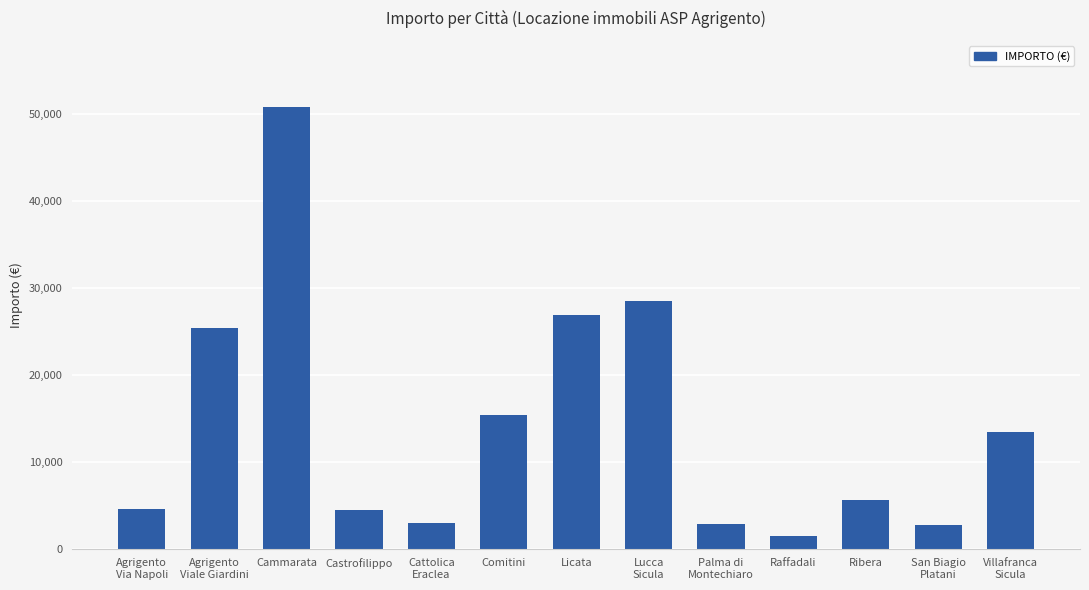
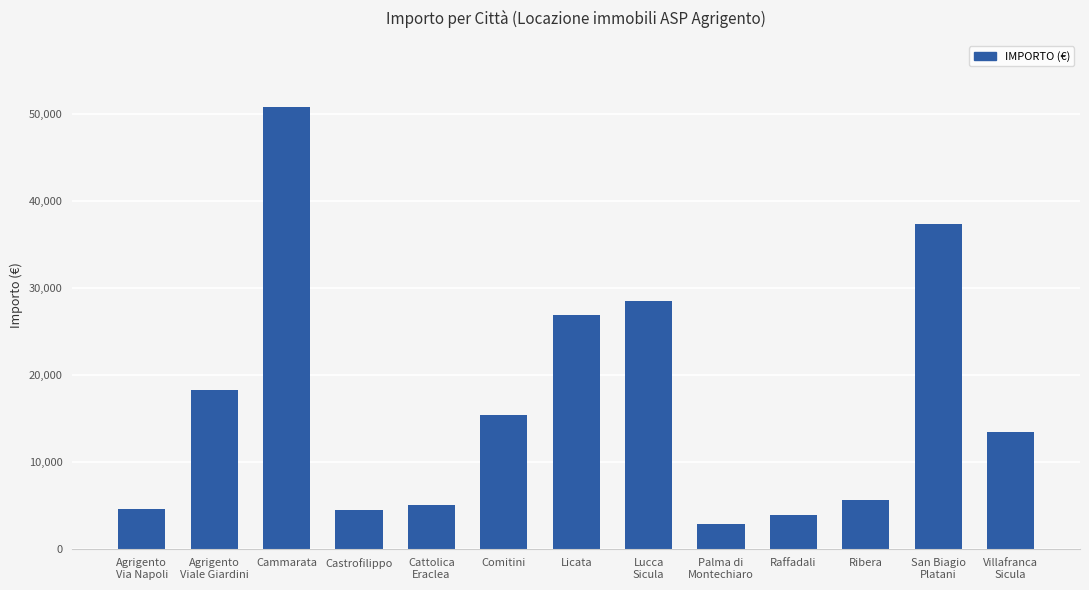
Agrigento Viale Giardini: 25,000 -> 18,000
Cattolica Eraclea: 3,000 -> 5,000
Raffadali: 1,000 -> 4,000
San Biagio Platani: 3,000 -> 37,000
